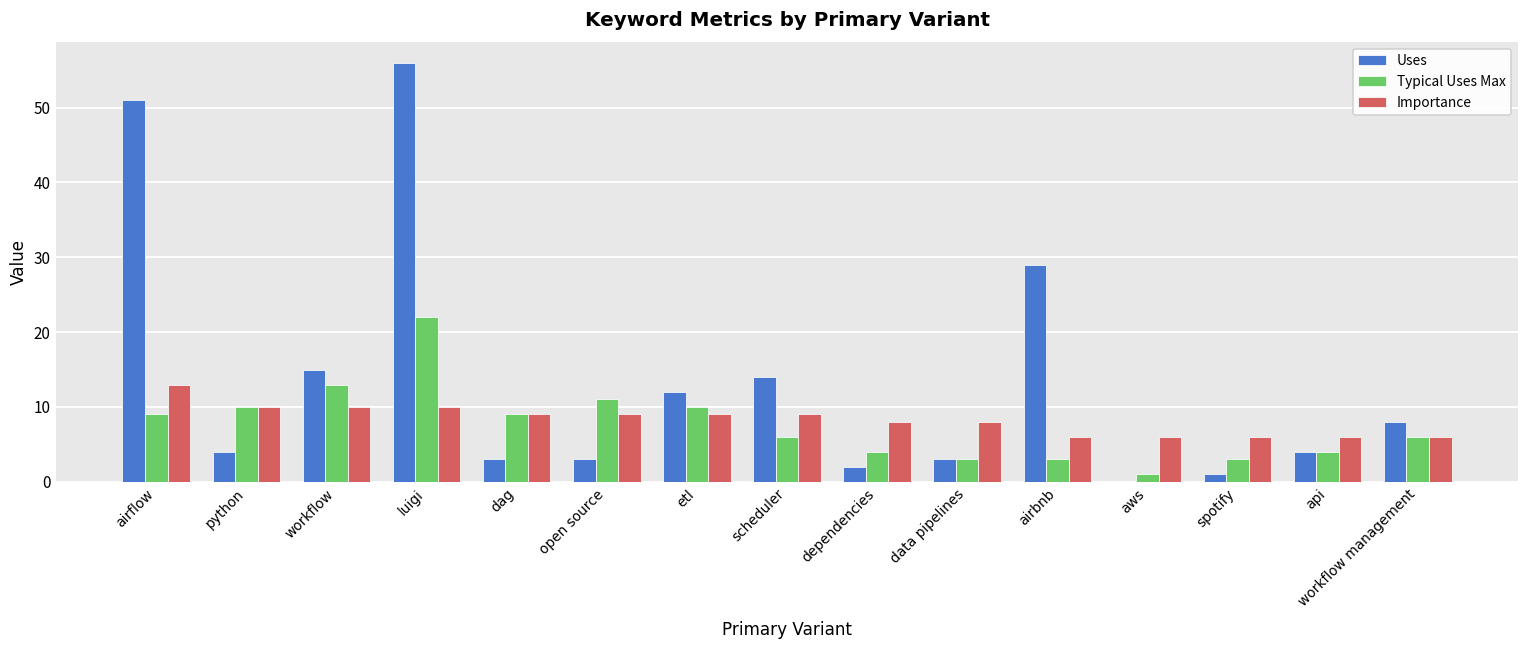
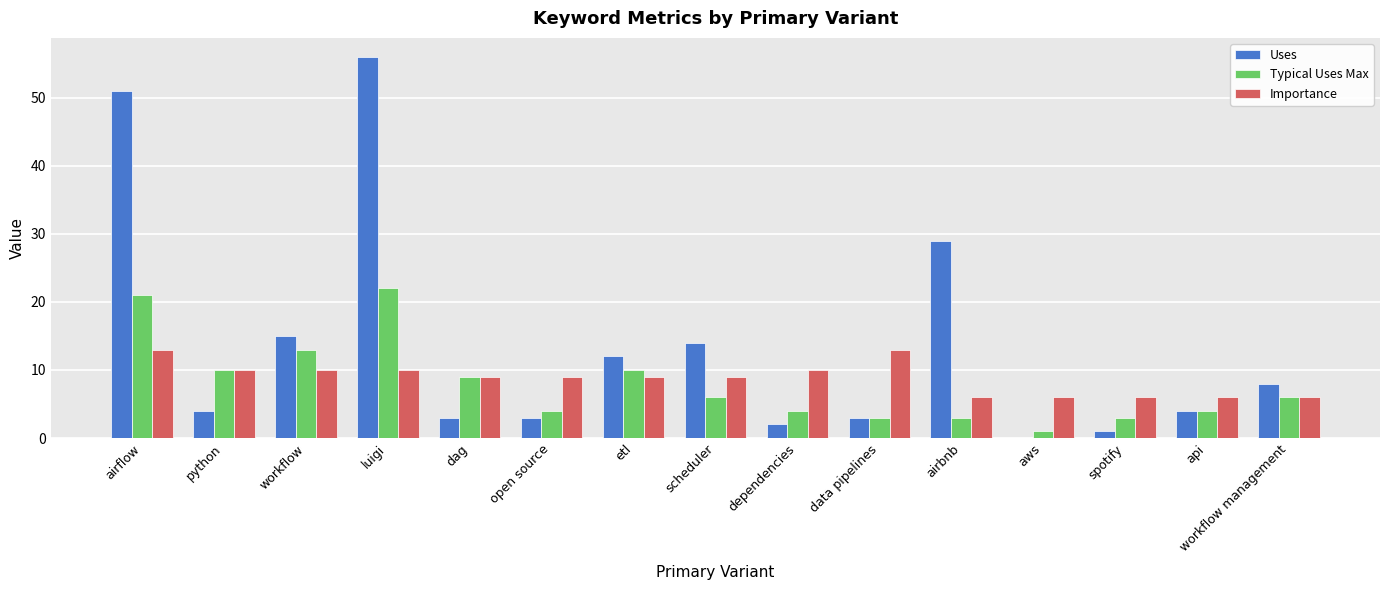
Typical Uses Max, airflow: 9 -> 21
Typical Uses Max, open source: 11 -> 4
Importance, dependencies: 8 -> 10
Importance, data pipelines: 8 -> 13
